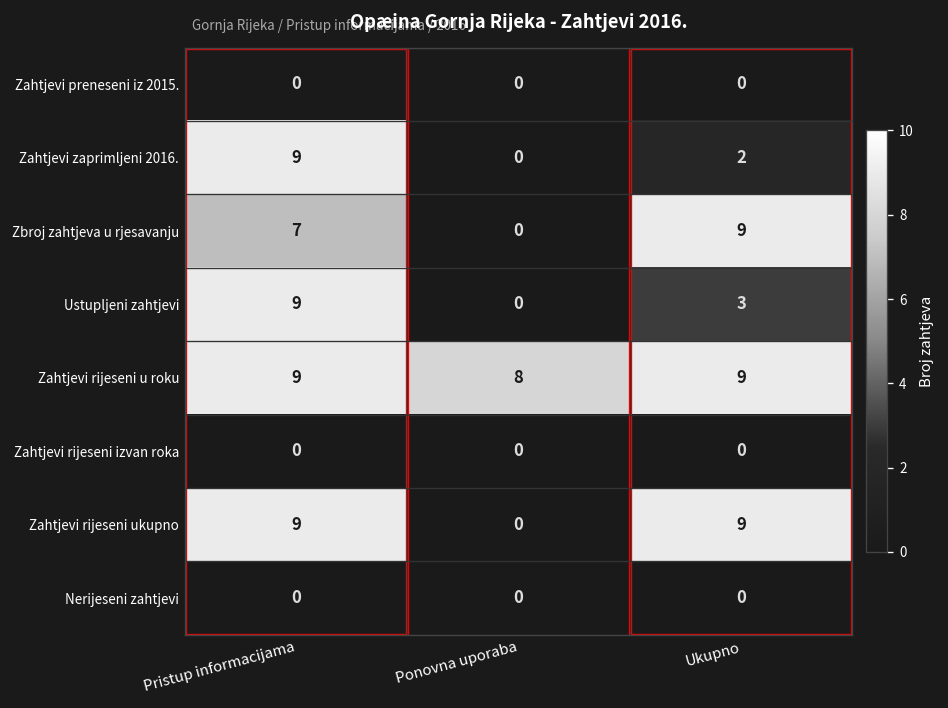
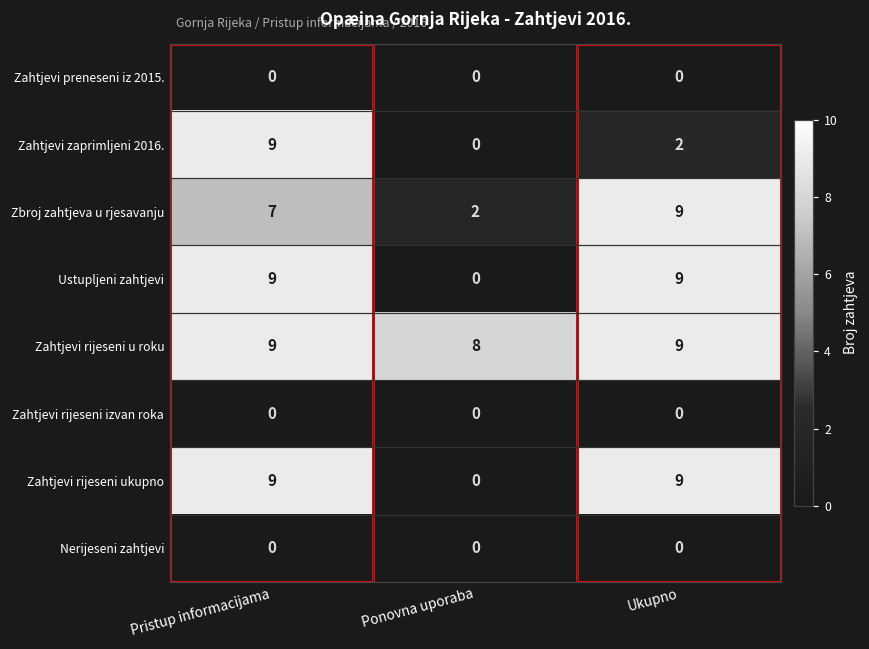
Zbroj zahtjeva u rjesavanju, Ponovna uporaba: 0 -> 2
Ustupljeni zahtjevi, Ukupno: 3 -> 9
